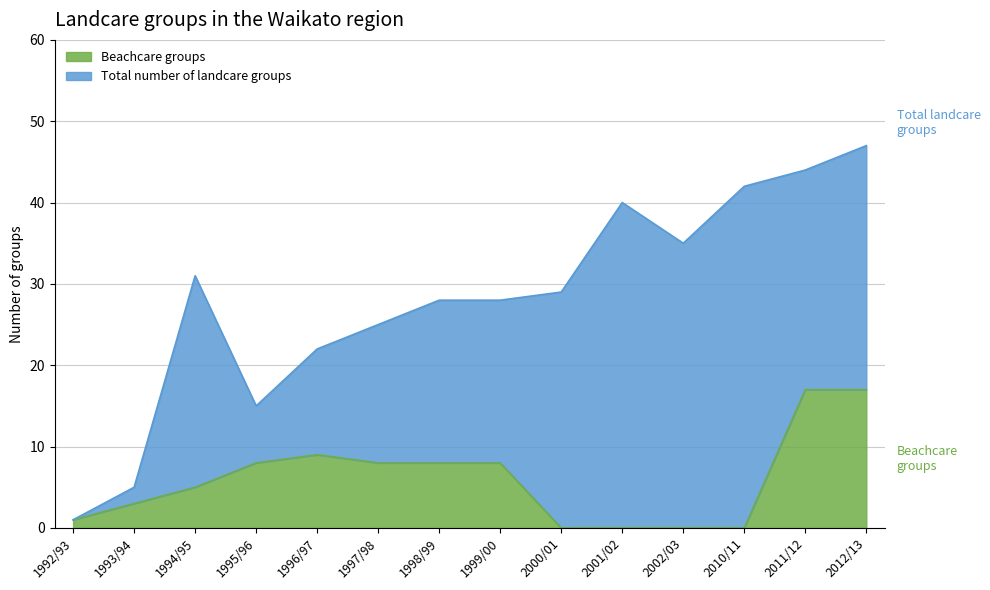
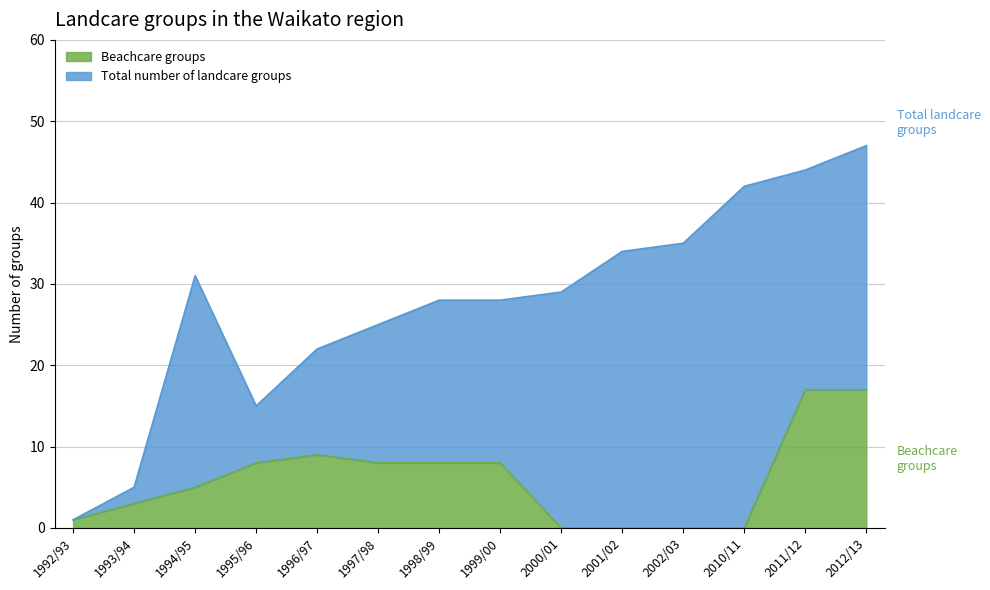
Total number of landcare groups, 2001/02: 40 -> 34
